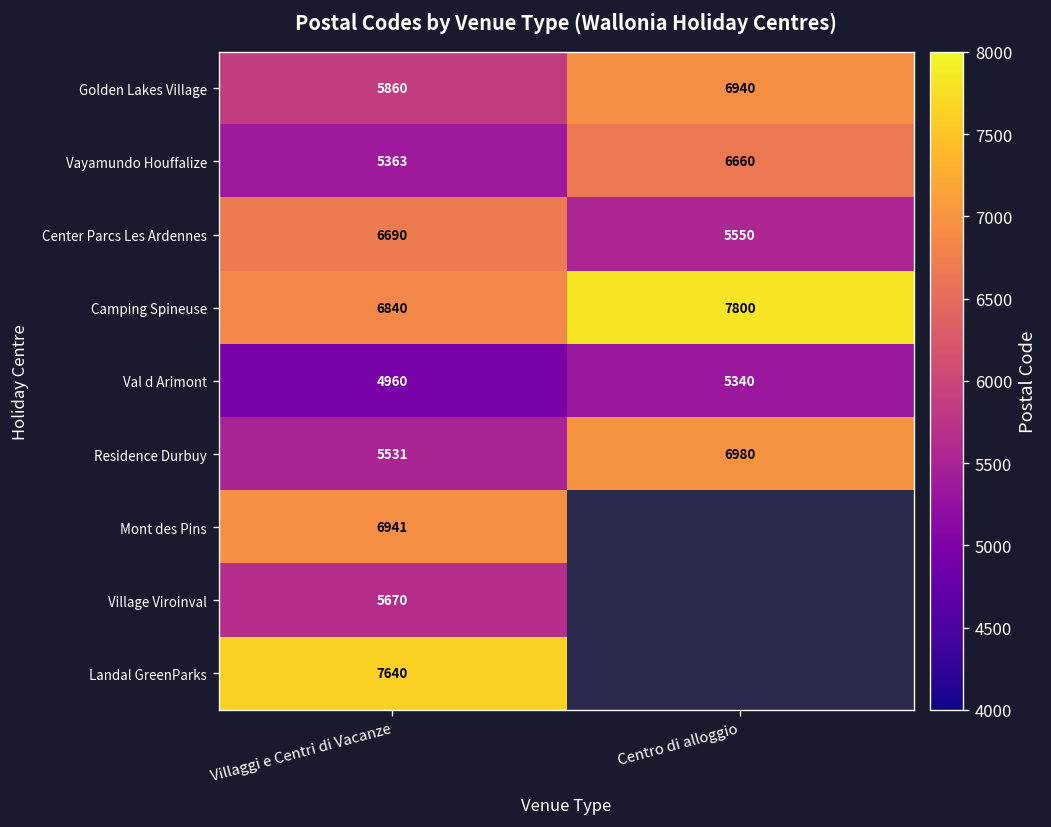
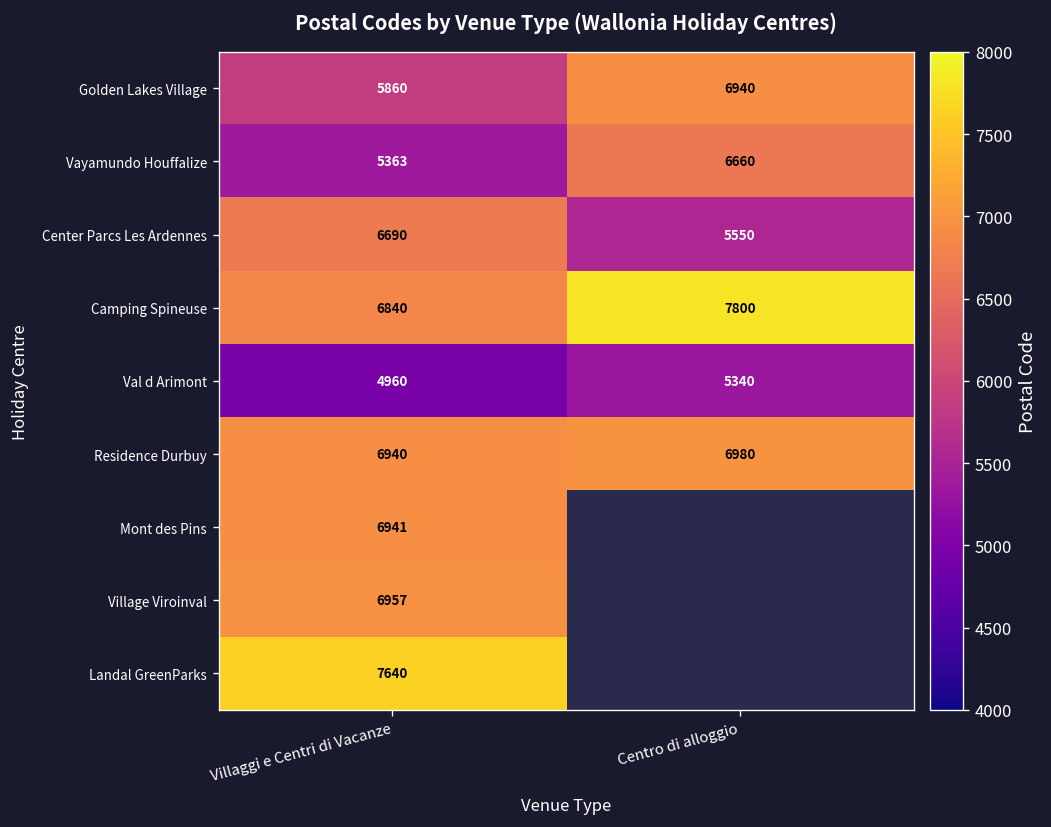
Residence Durbuy, Villaggi e Centri di Vacanze: 5531 -> 6940
Village Viroinval, Villaggi e Centri di Vacanze: 5670 -> 6957
